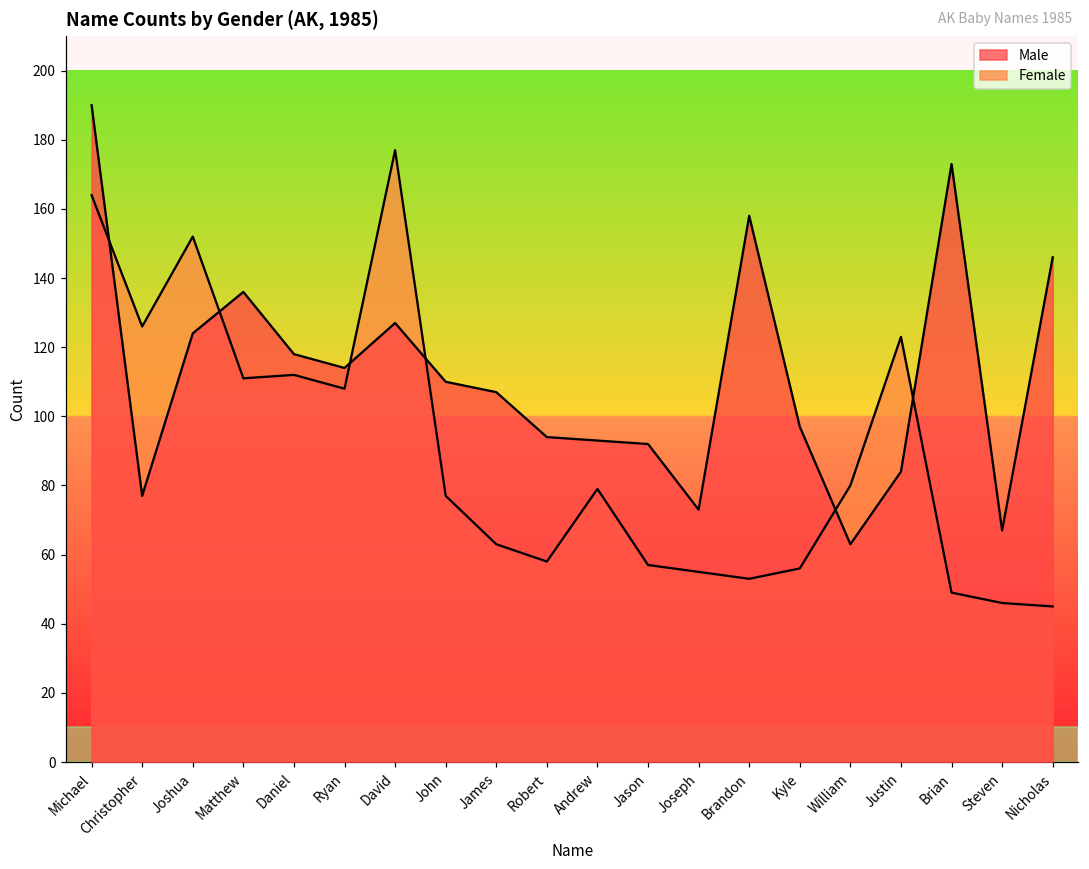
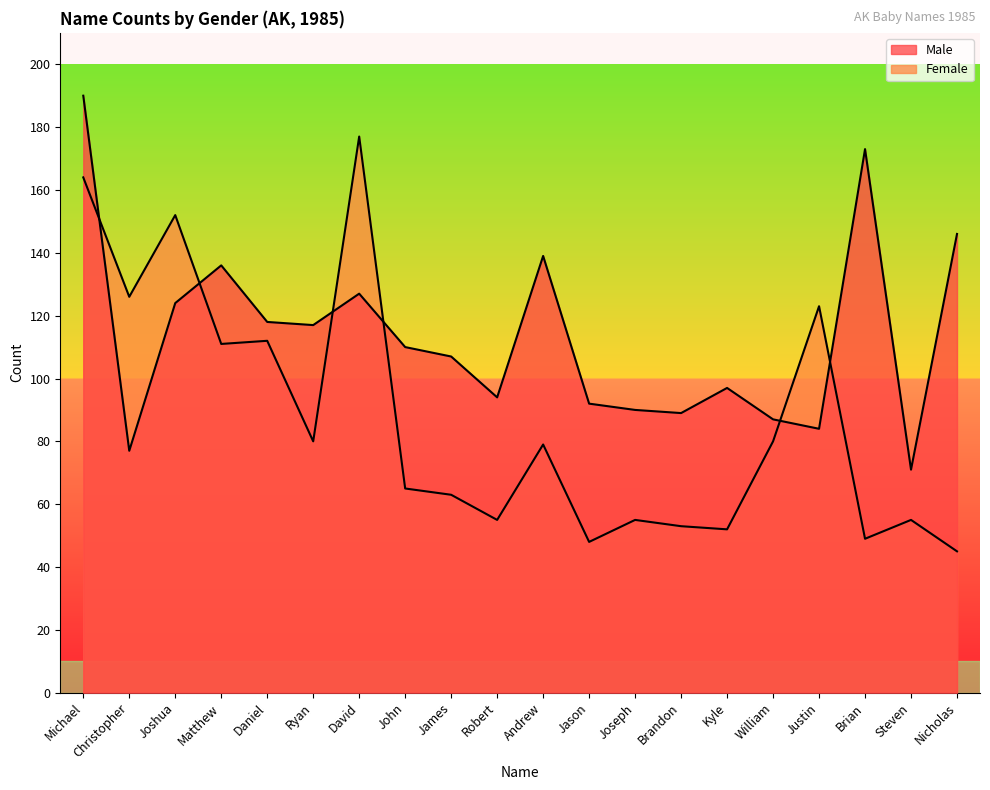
Male, Ryan: 114 -> 117
Female, Ryan: 108 -> 80
Female, John: 77 -> 65
Female, Robert: 58 -> 55
Male, Andrew: 93 -> 139
Female, Jason: 57 -> 48
Male, Joseph: 73 -> 90
Male, Brandon: 158 -> 89
Female, Kyle: 56 -> 52
Male, William: 63 -> 87
Male, Steven: 67 -> 71
Female, Steven: 46 -> 55
